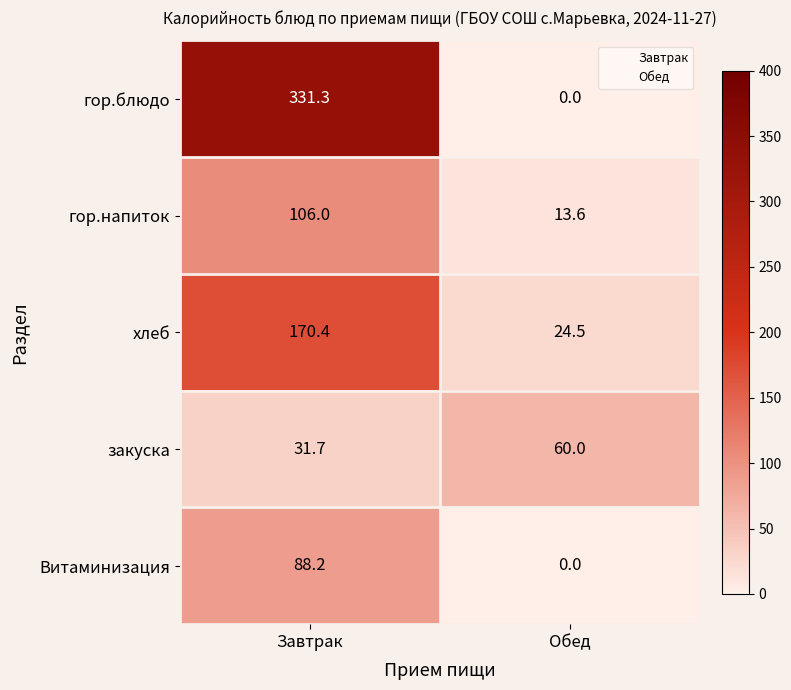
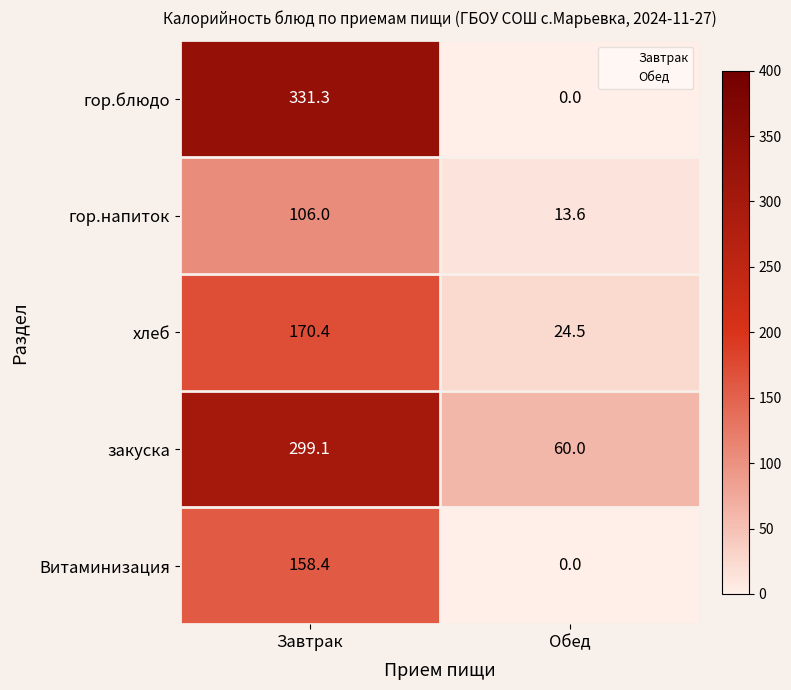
закуска, Завтрак: 31.7 -> 299.1
Витаминизация, Завтрак: 88.2 -> 158.4
